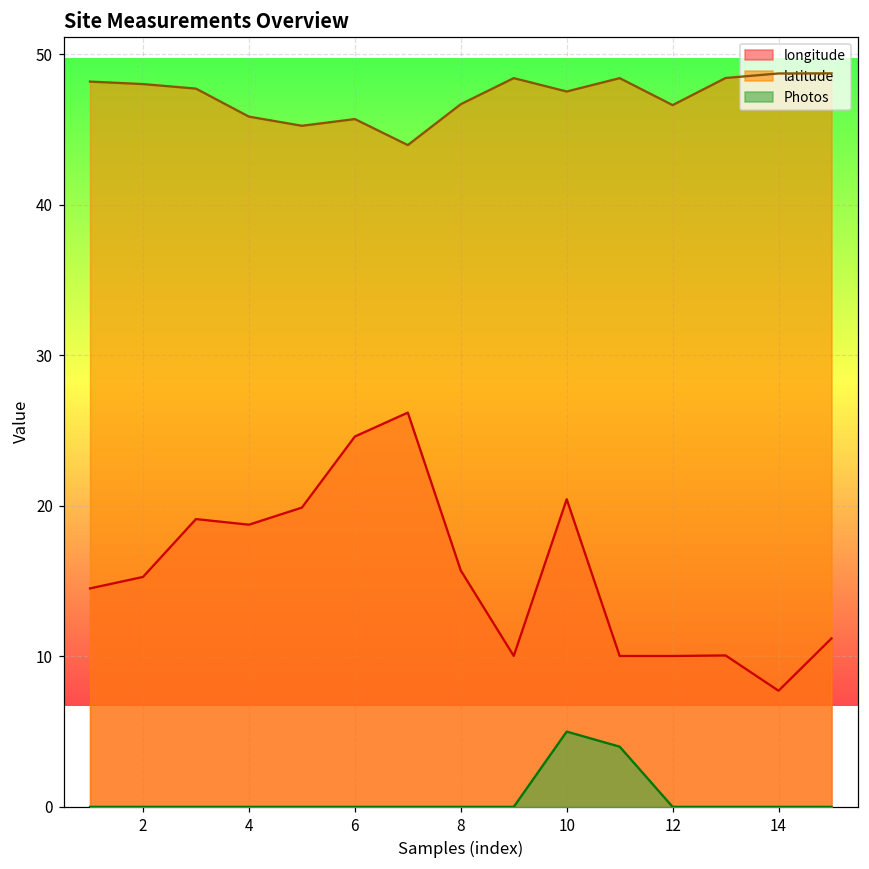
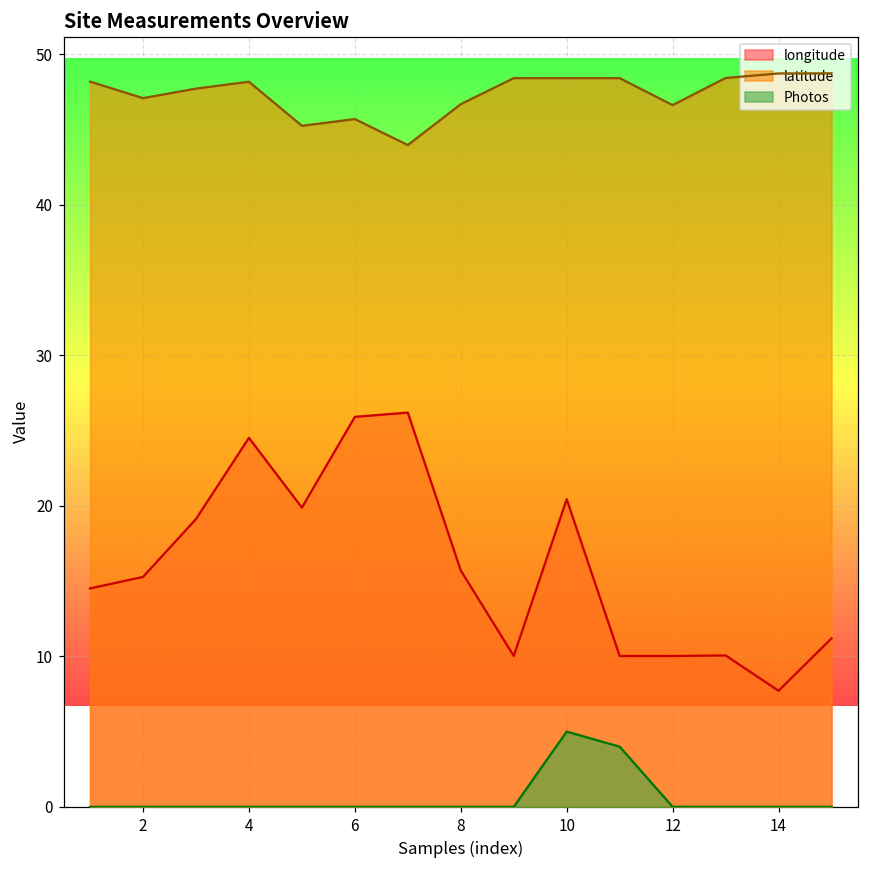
latitude, 2: 48.0 -> 47.1
longitude, 4: 18.7 -> 24.5
latitude, 4: 45.9 -> 48.2
longitude, 6: 24.6 -> 25.9
latitude, 10: 47.5 -> 48.4
